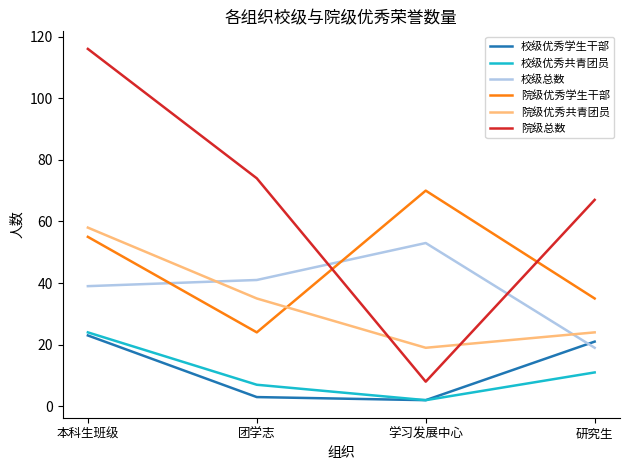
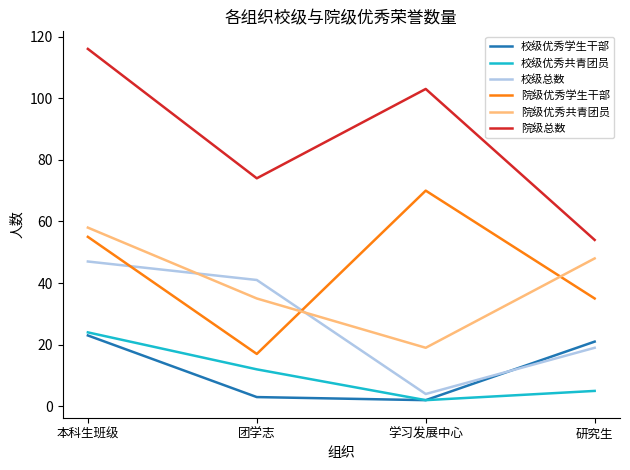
校级总数, 本科生班级: 39 -> 47
校级优秀共青团员, 团学志: 7 -> 12
院级优秀学生干部, 团学志: 24 -> 17
校级总数, 学习发展中心: 53 -> 4
院级总数, 学习发展中心: 8 -> 103
校级优秀共青团员, 研究生: 11 -> 5
院级优秀共青团员, 研究生: 24 -> 48
院级总数, 研究生: 67 -> 54
